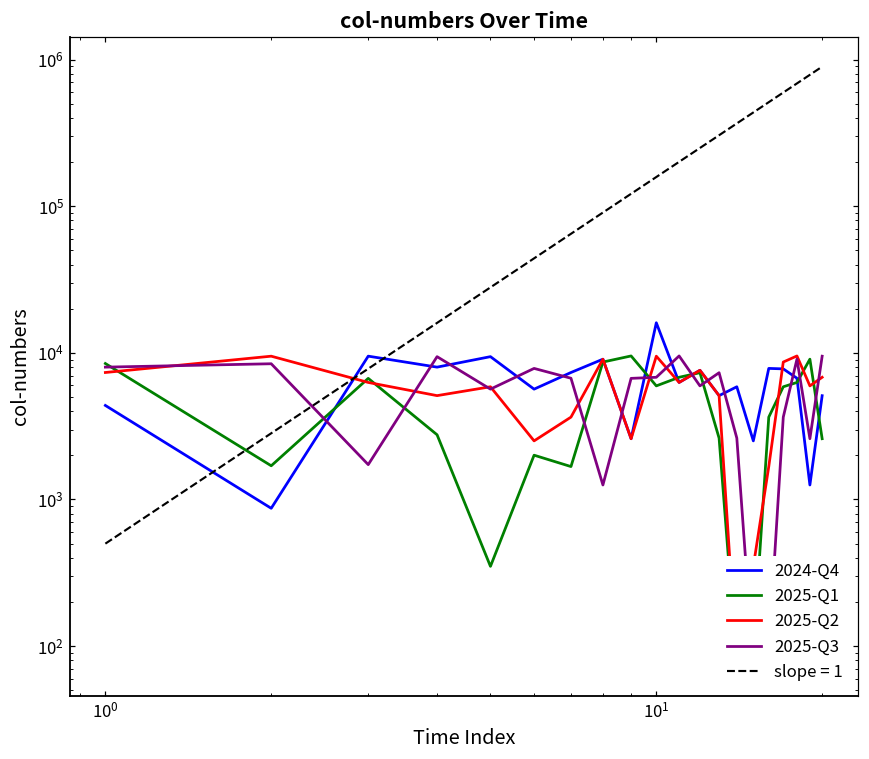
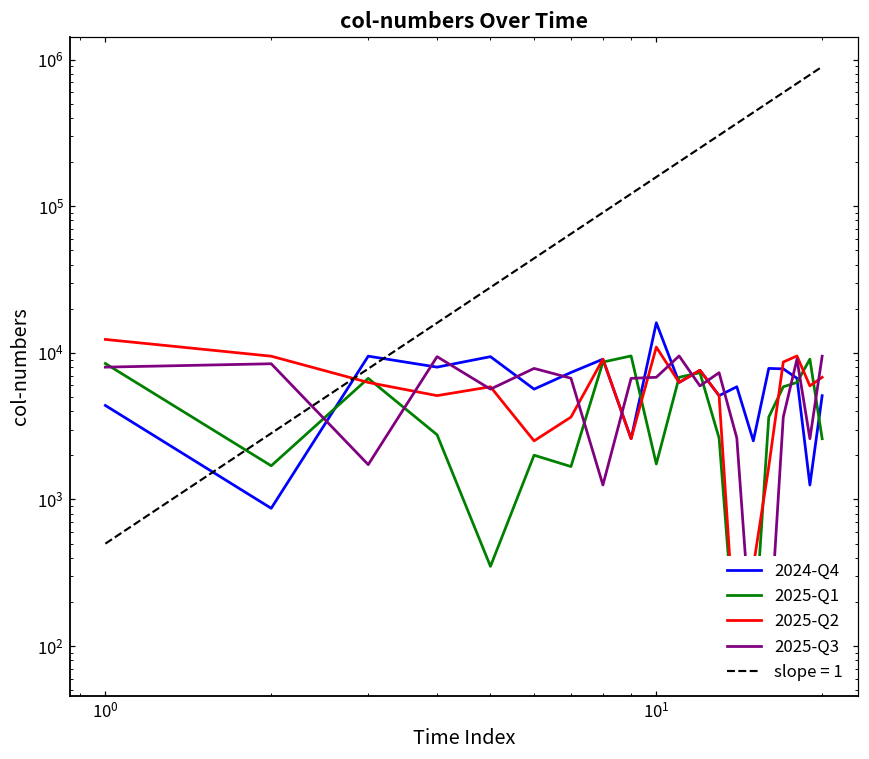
2025-Q2, 10^0: 7000 -> 12000
2025-Q1, 10^1: 6000 -> 1700
2025-Q2, 10^1: 9000 -> 11000
